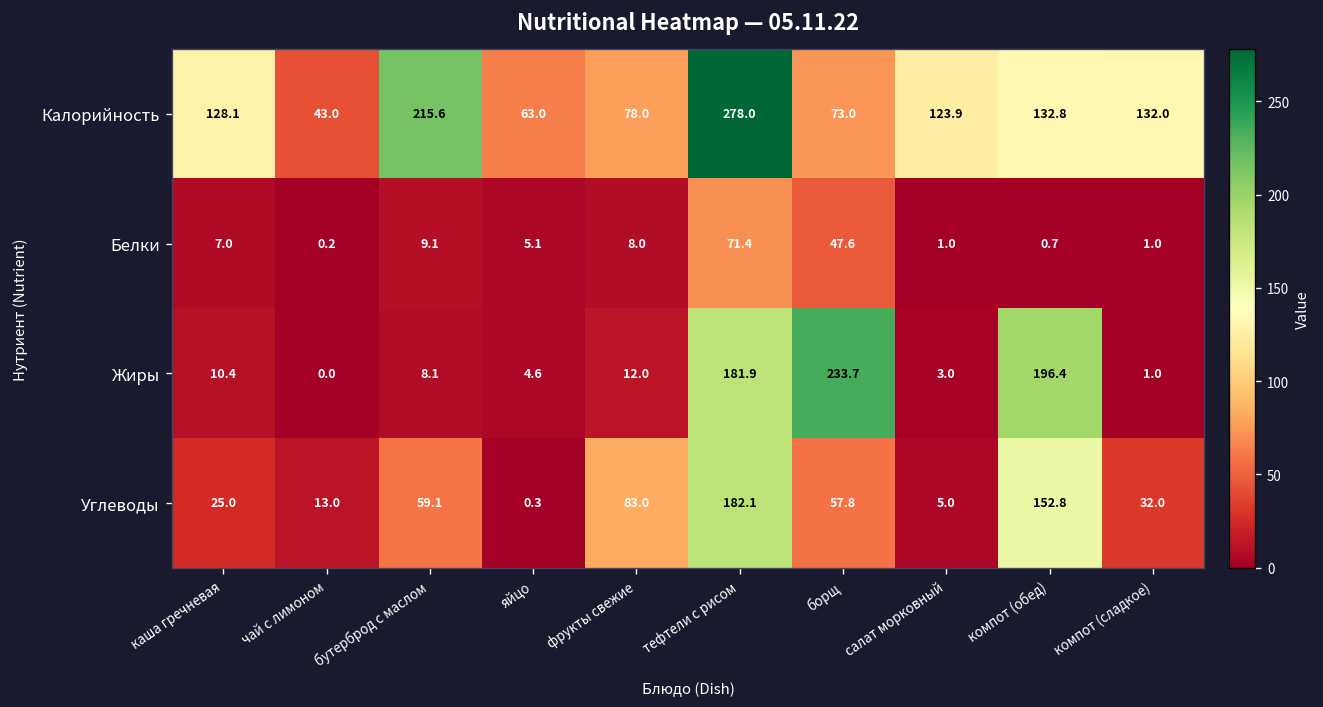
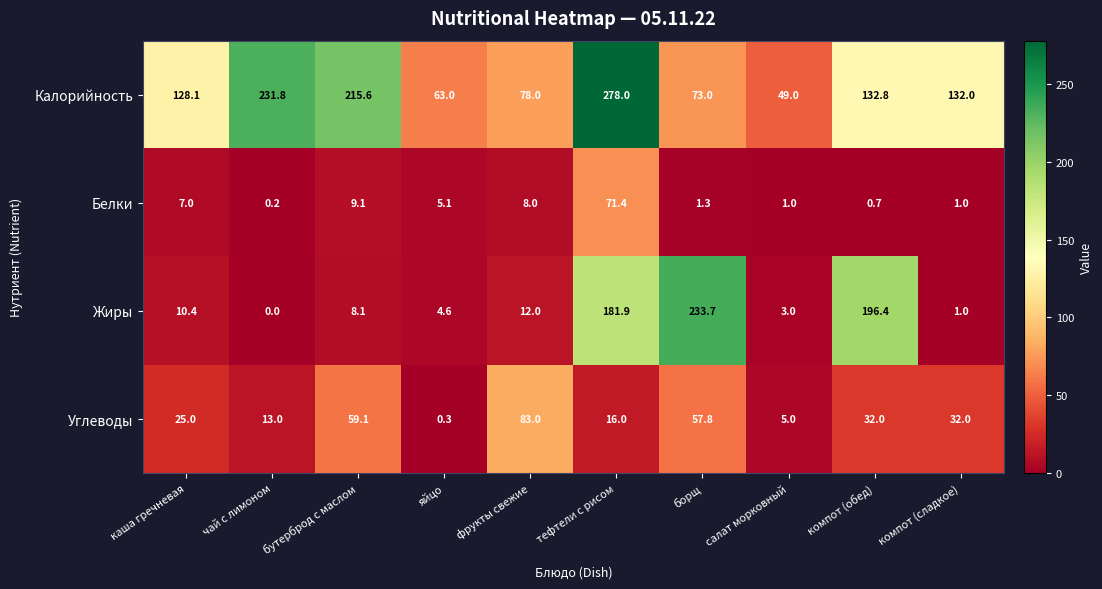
Калорийность, чай с лимоном: 43.0 -> 231.8
Калорийность, салат морковный: 123.9 -> 49.0
Белки, борщ: 47.6 -> 1.3
Углеводы, тефтели с рисом: 182.1 -> 16.0
Углеводы, компот (обед): 152.8 -> 32.0
